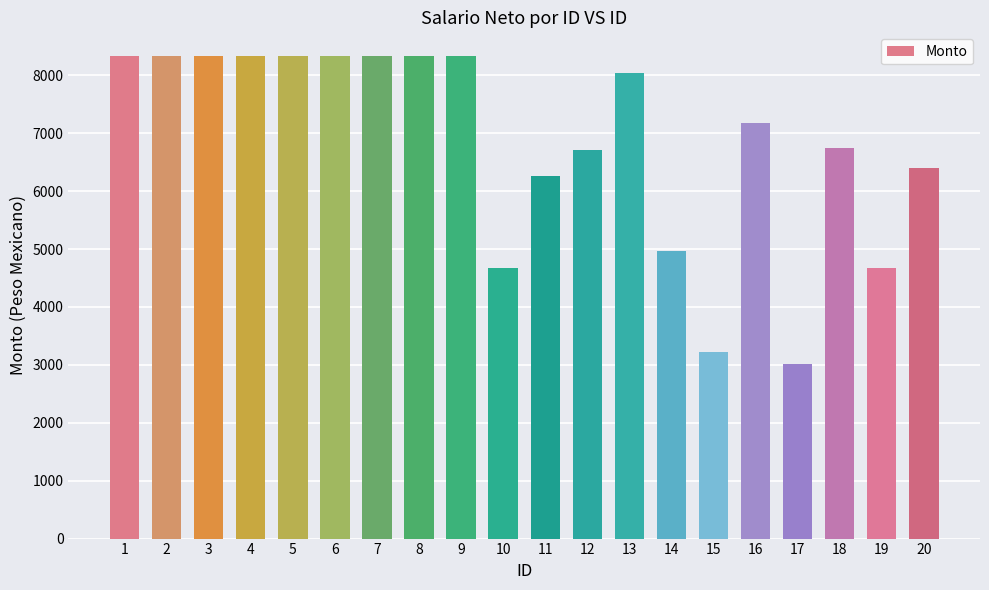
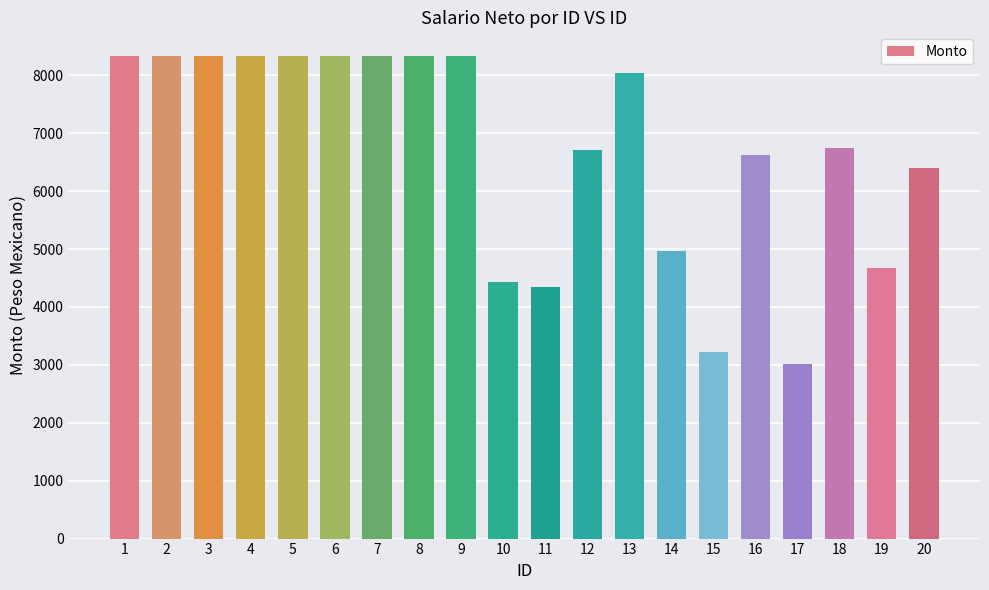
10: 4700 -> 4400
11: 6300 -> 4300
16: 7200 -> 6600
